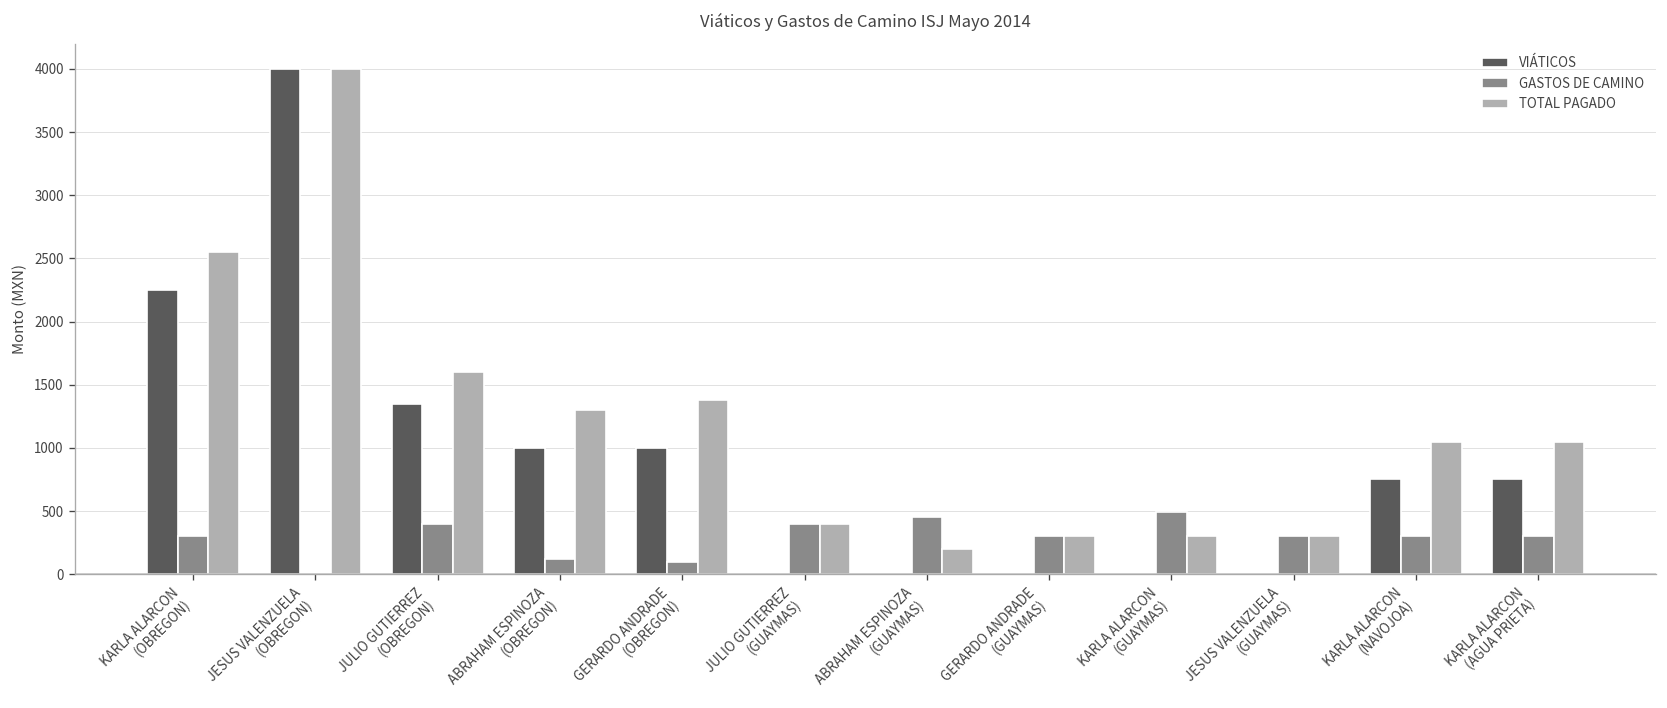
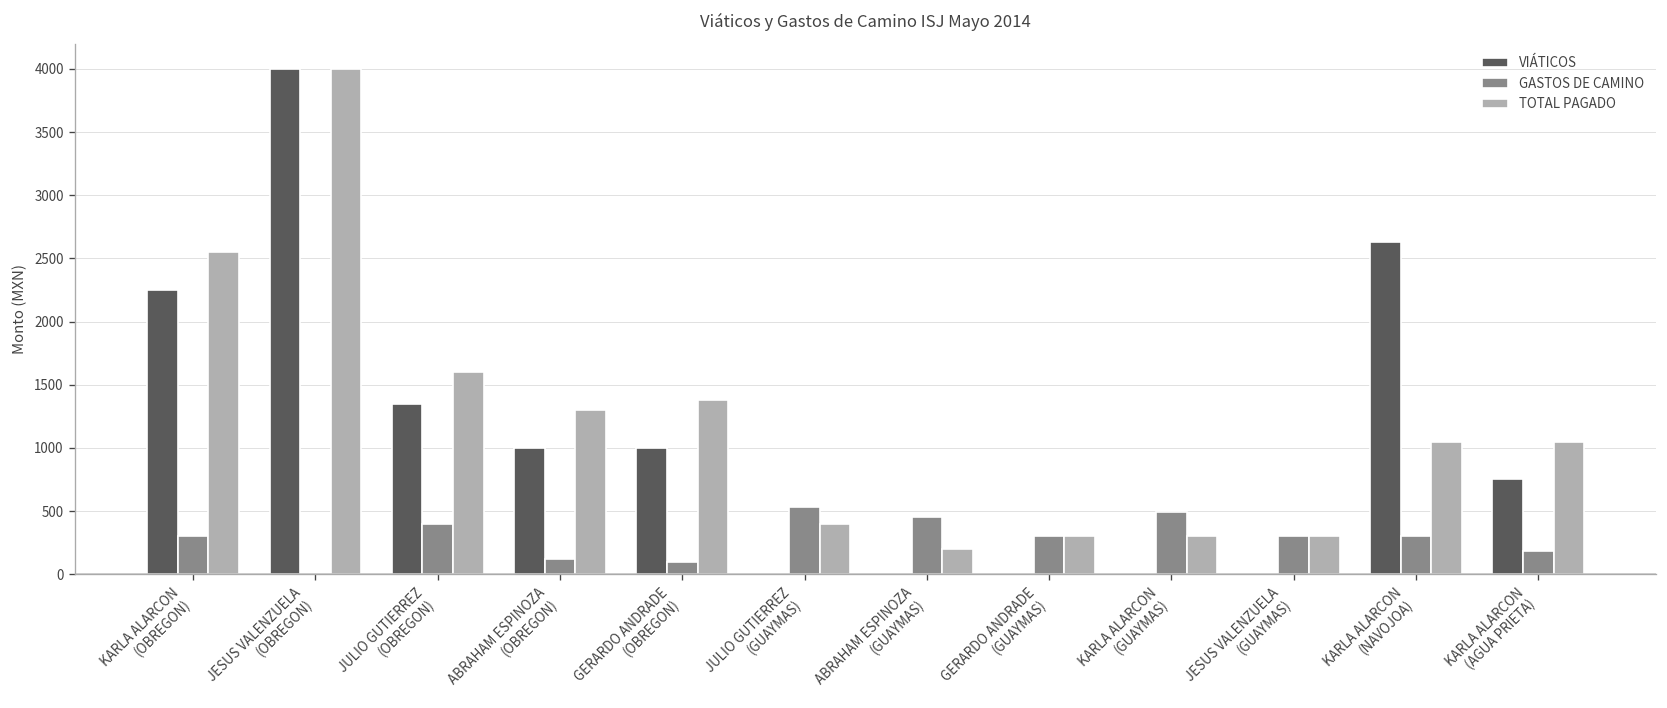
GASTOS DE CAMINO, JULIO GUTIERREZ (GUAYMAS): 400 -> 540
VIÁTICOS, KARLA ALARCON (NAVOJOA): 750 -> 2630
GASTOS DE CAMINO, KARLA ALARCON (AGUA PRIETA): 300 -> 190
